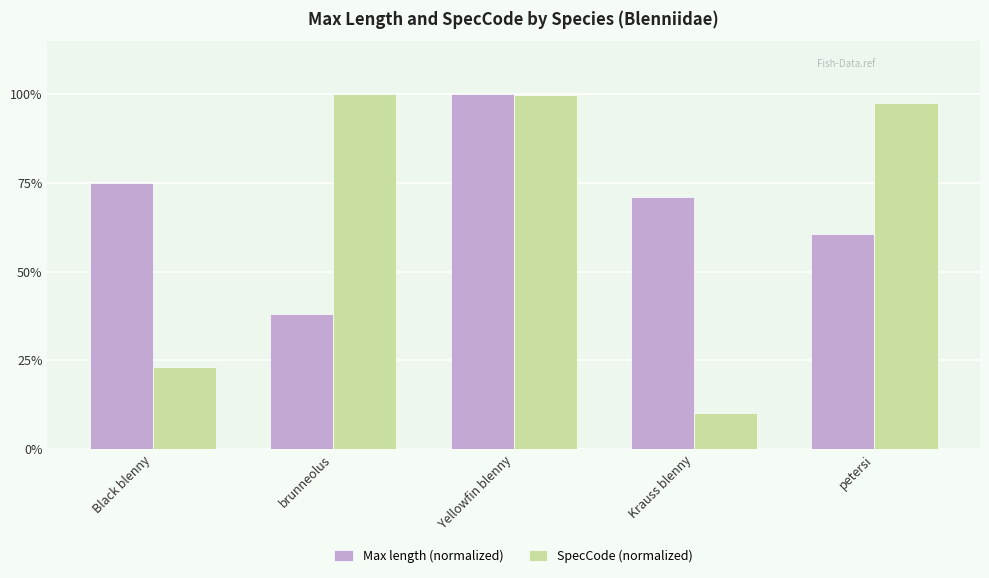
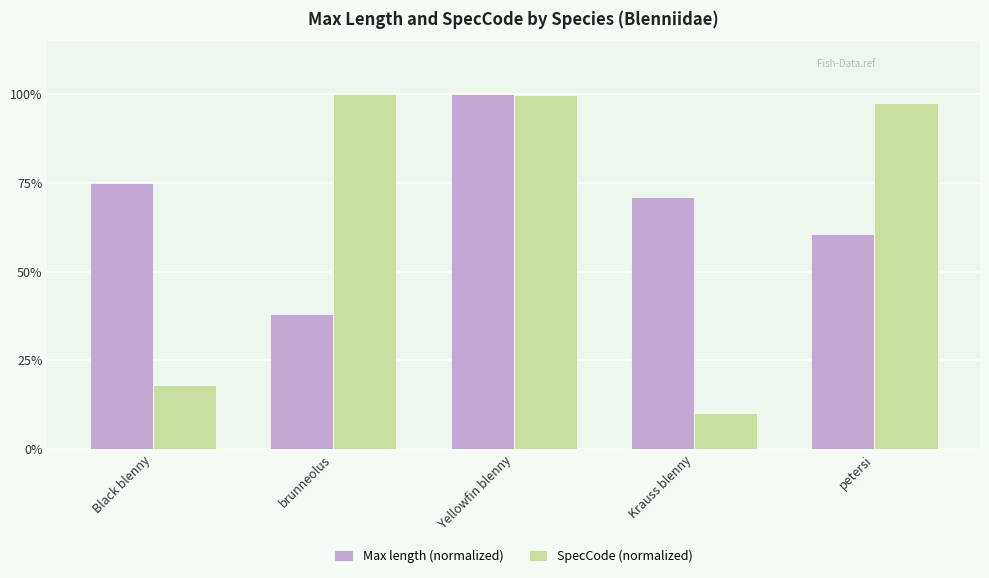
SpecCode (normalized), Black blenny: 23% -> 18%
